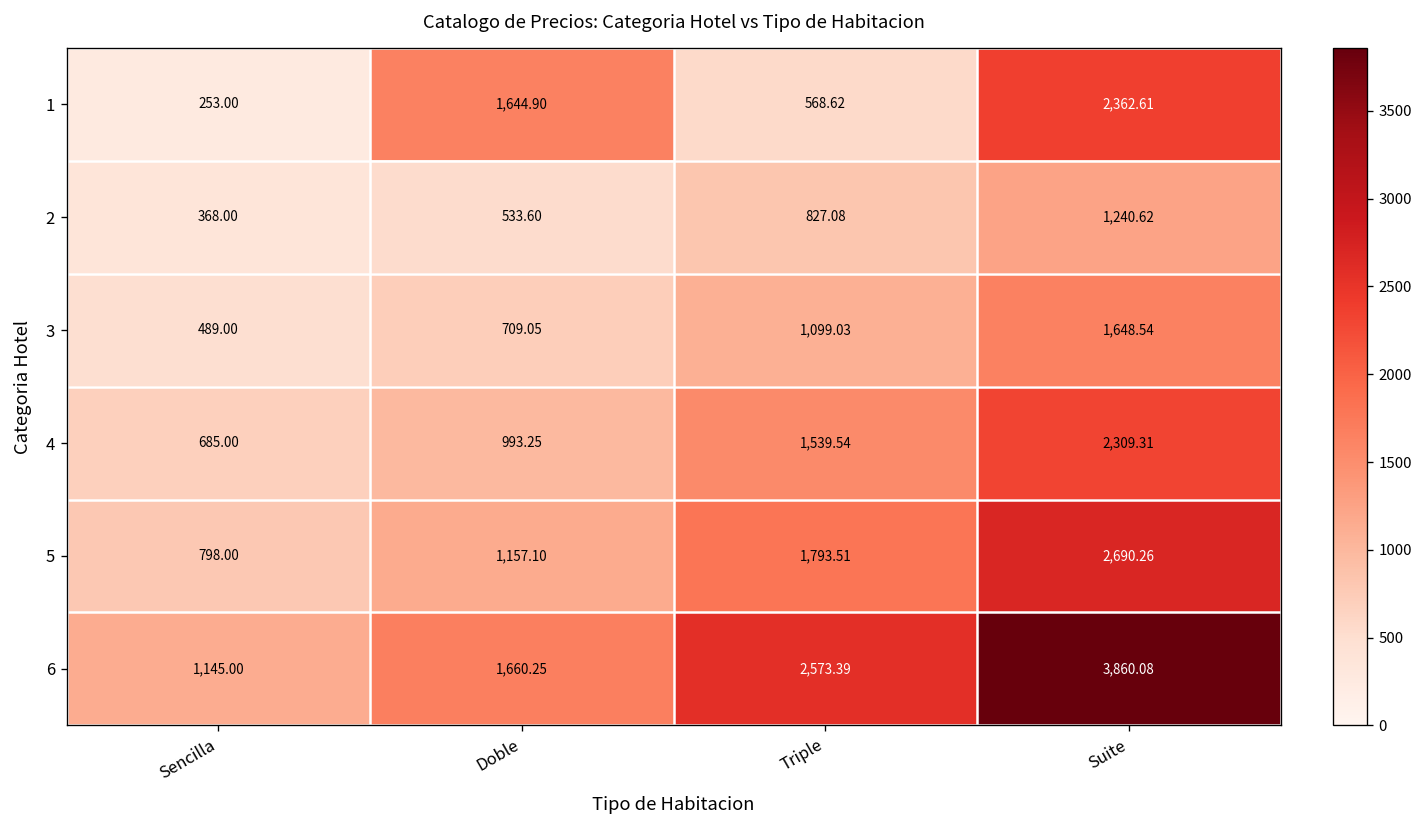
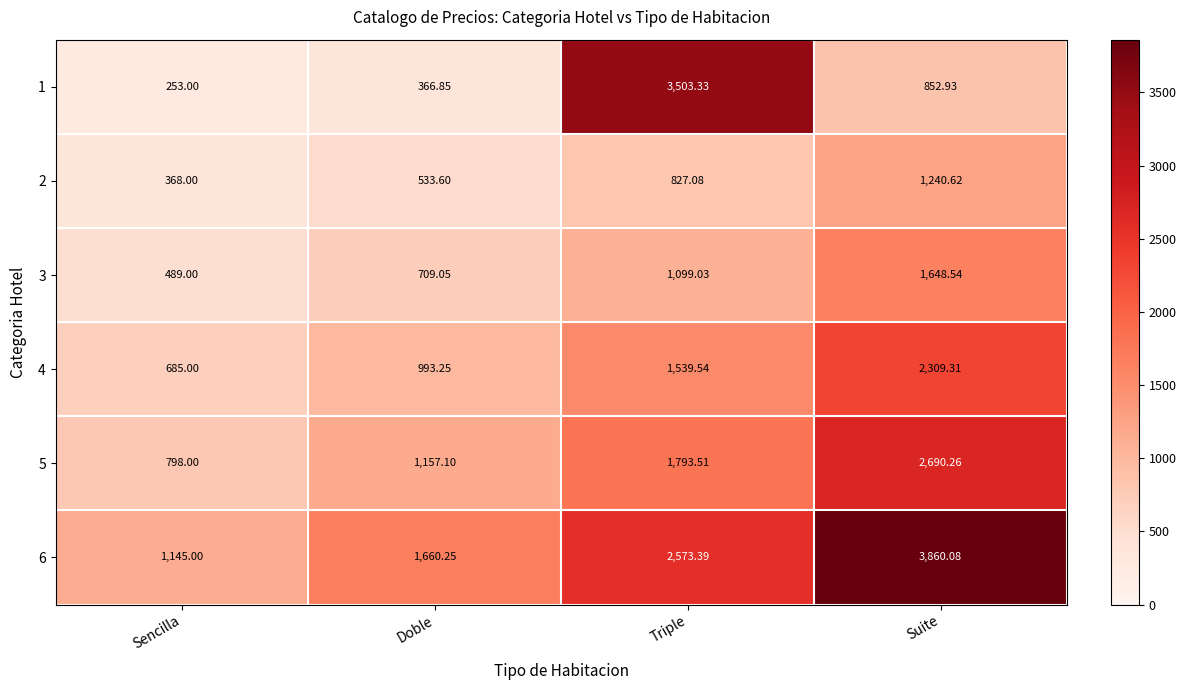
1, Doble: 1,644.90 -> 366.85
1, Triple: 568.62 -> 3,503.33
1, Suite: 2,362.61 -> 852.93
